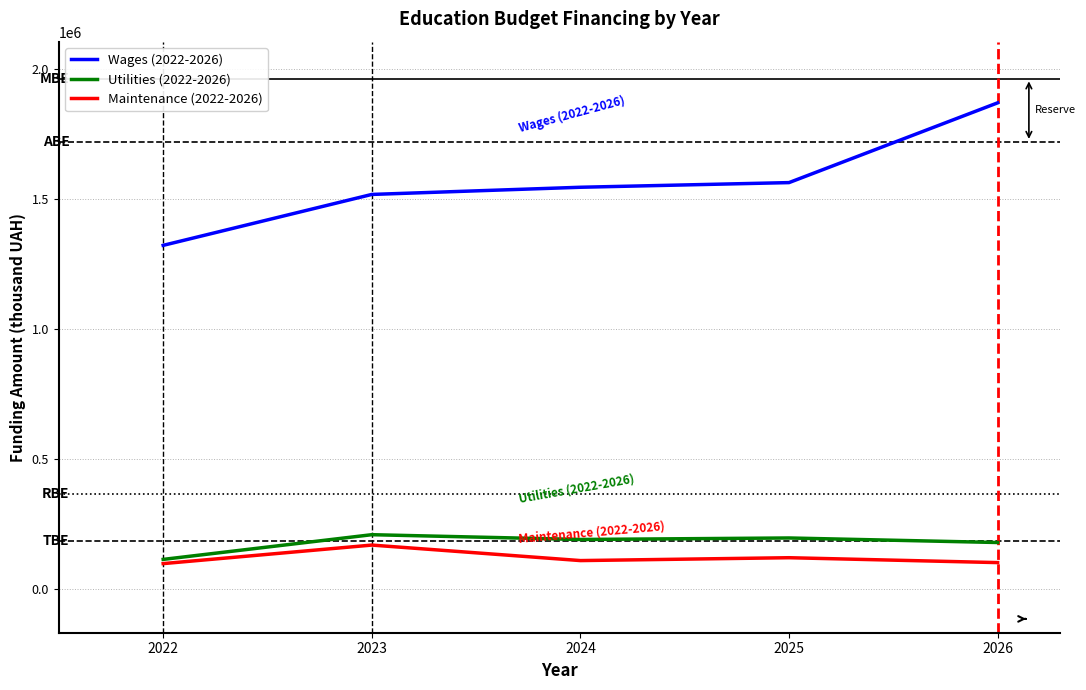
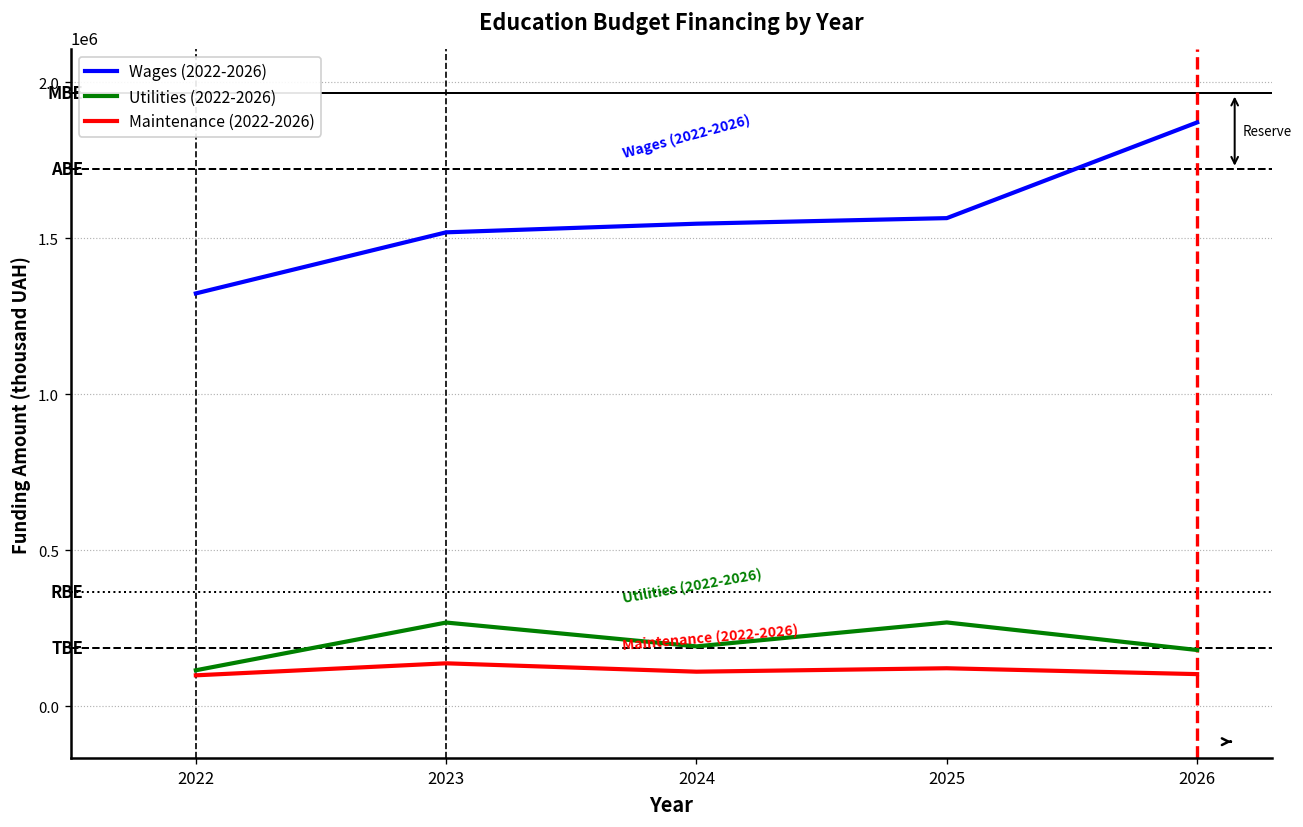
Utilities (2022-2026), 2023: 210000 -> 270000
Maintenance (2022-2026), 2023: 170000 -> 140000
Utilities (2022-2026), 2025: 200000 -> 270000
